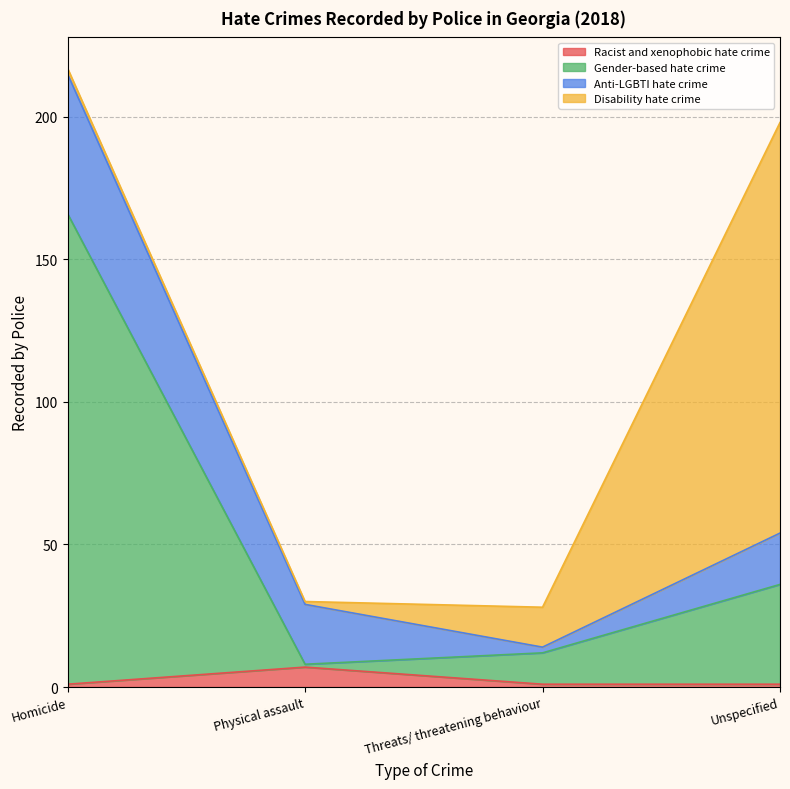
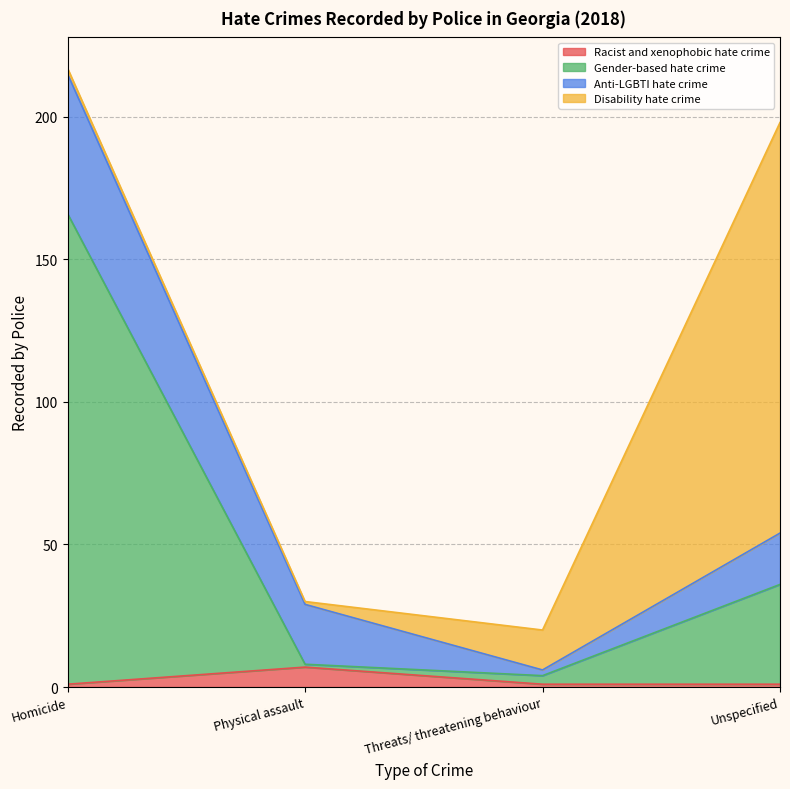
Gender-based hate crime, Threats/ threatening behaviour: 11 -> 3
